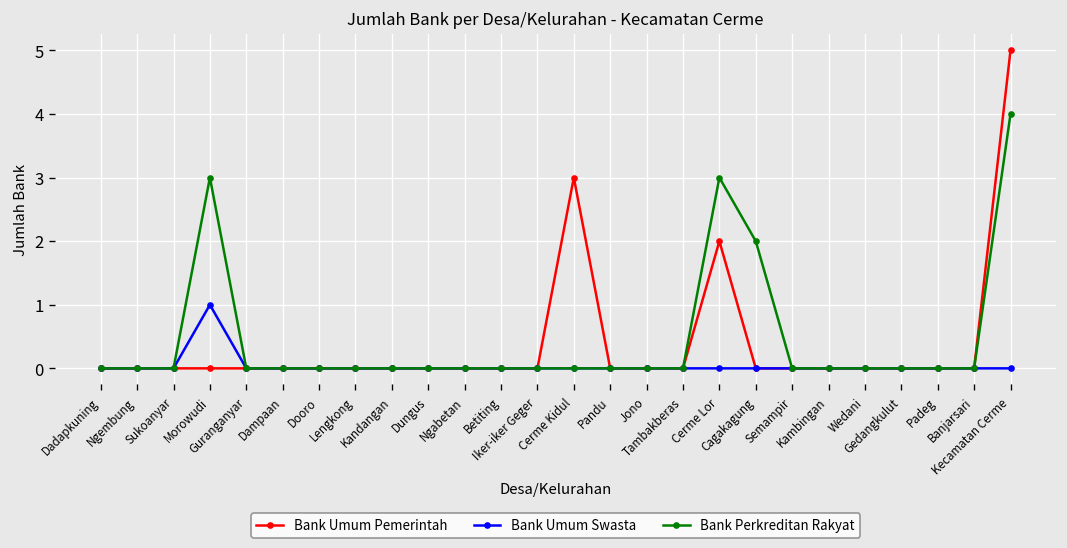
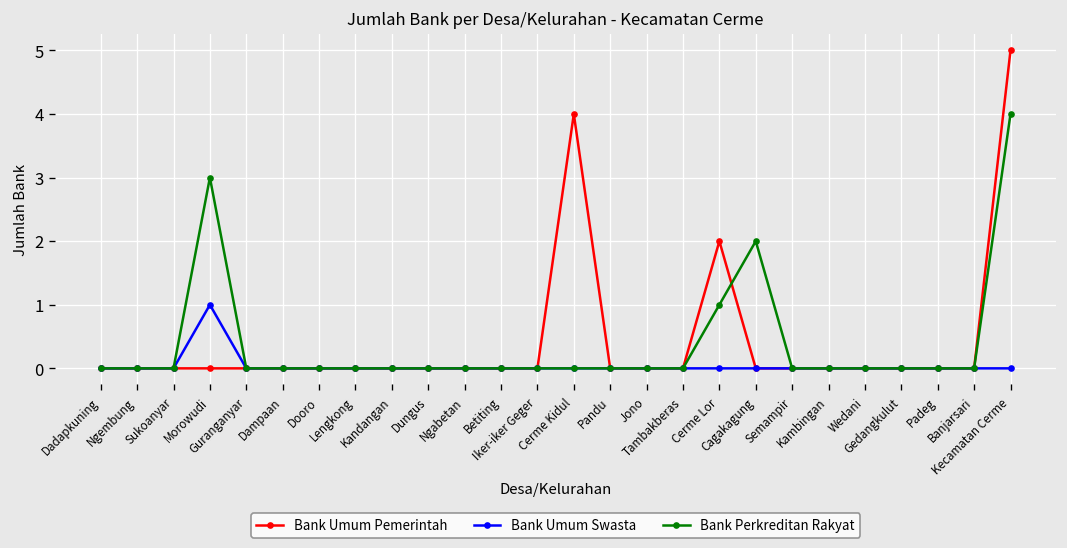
Bank Umum Pemerintah, Cerme Kidul: 3 -> 4
Bank Perkreditan Rakyat, Cerme Lor: 3 -> 1
